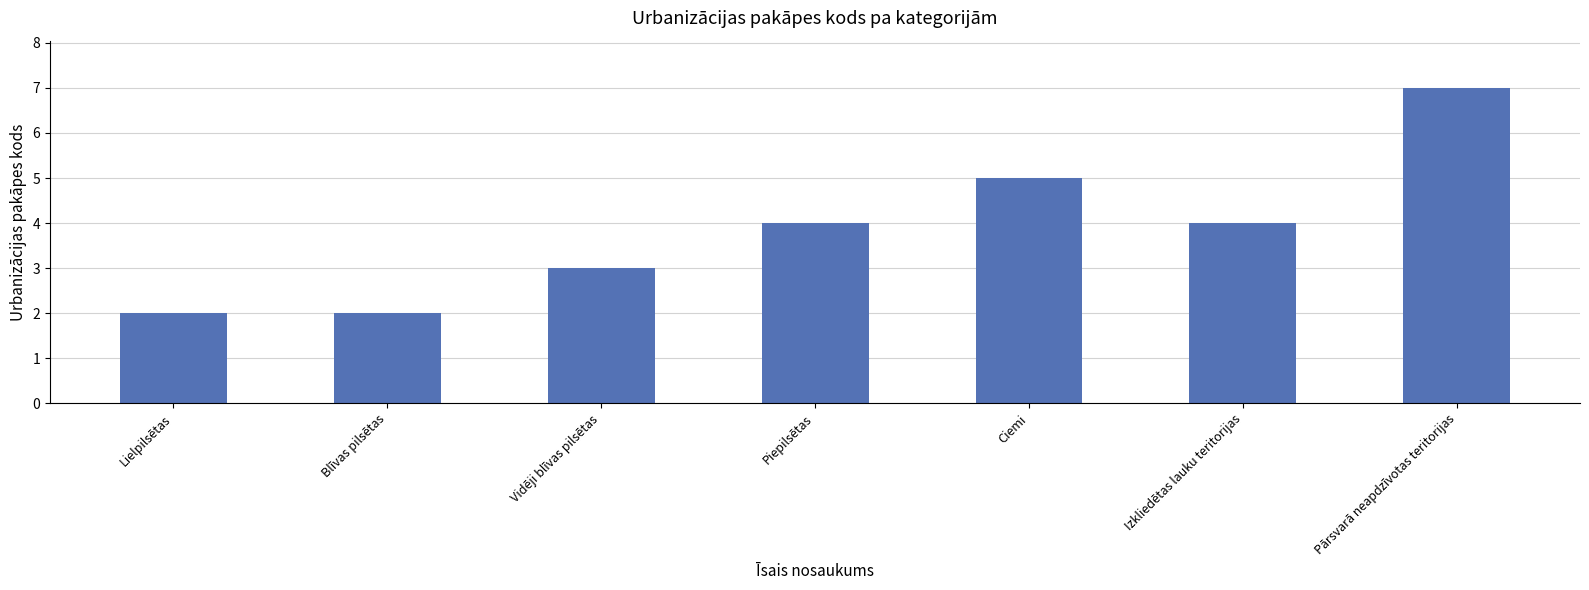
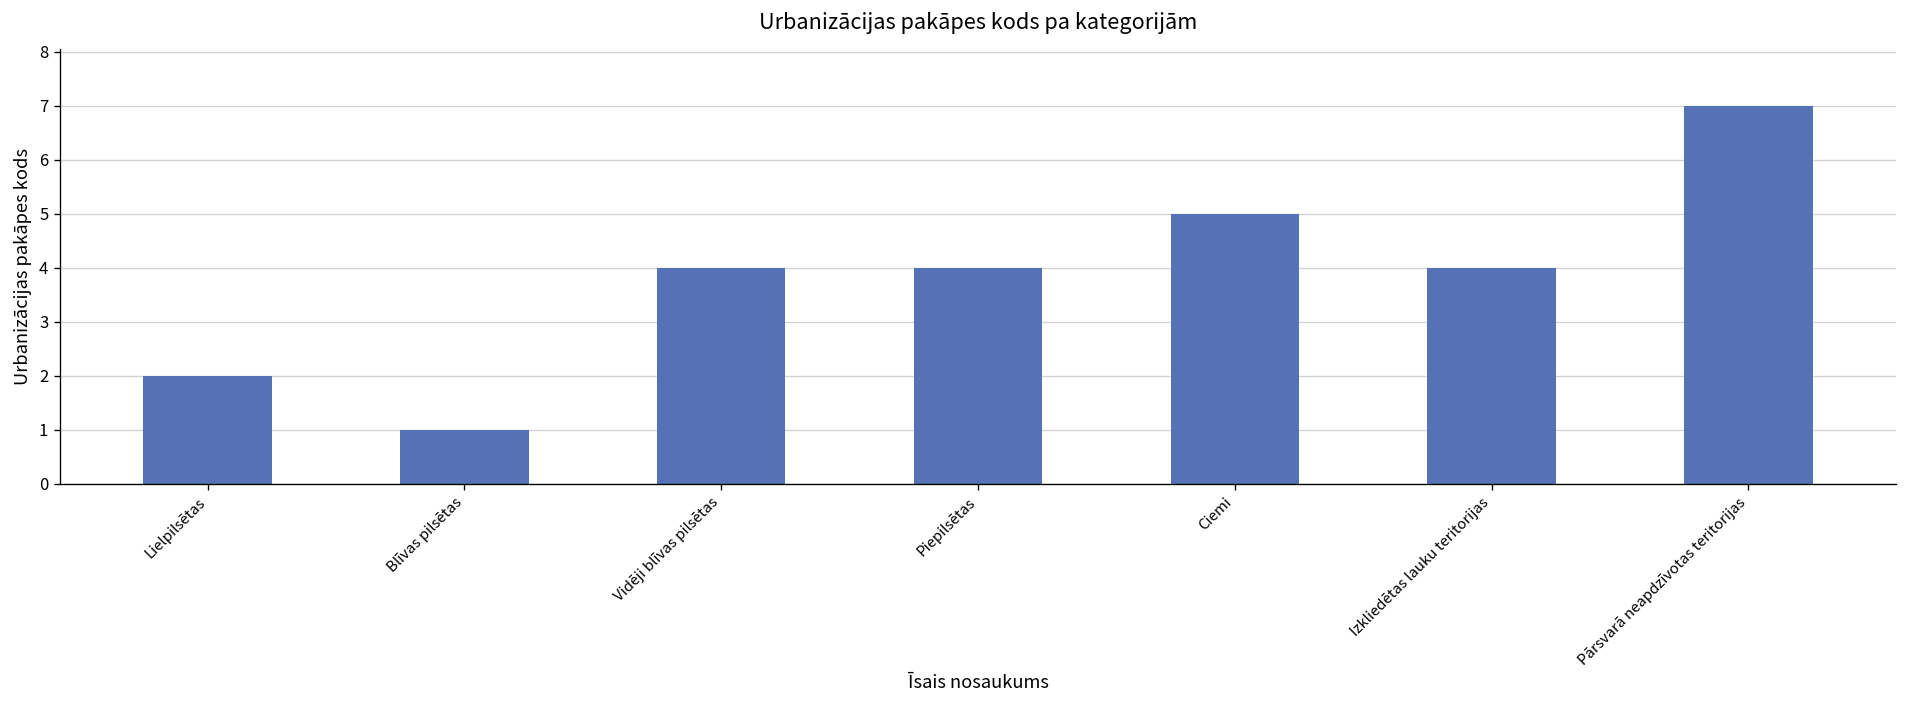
Blīvas pilsētas: 2 -> 1
Vidēji blīvas pilsētas: 3 -> 4
